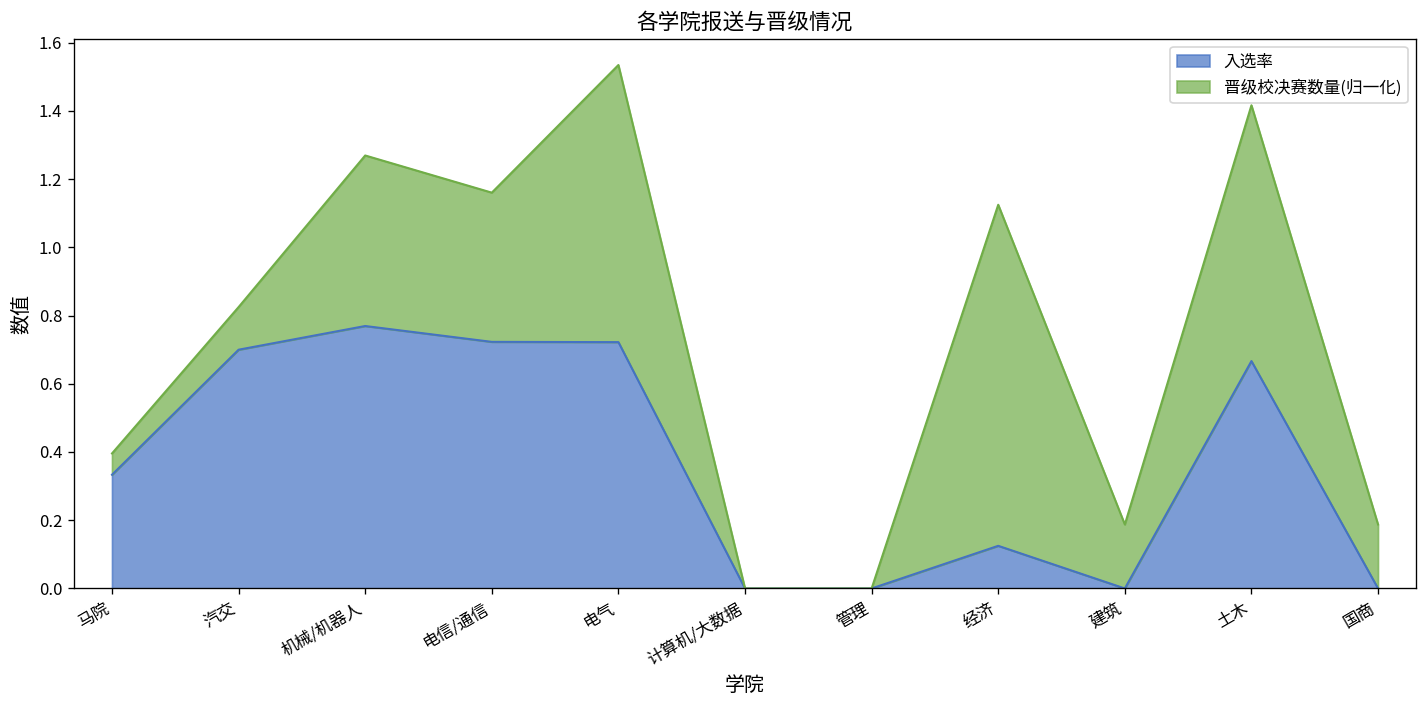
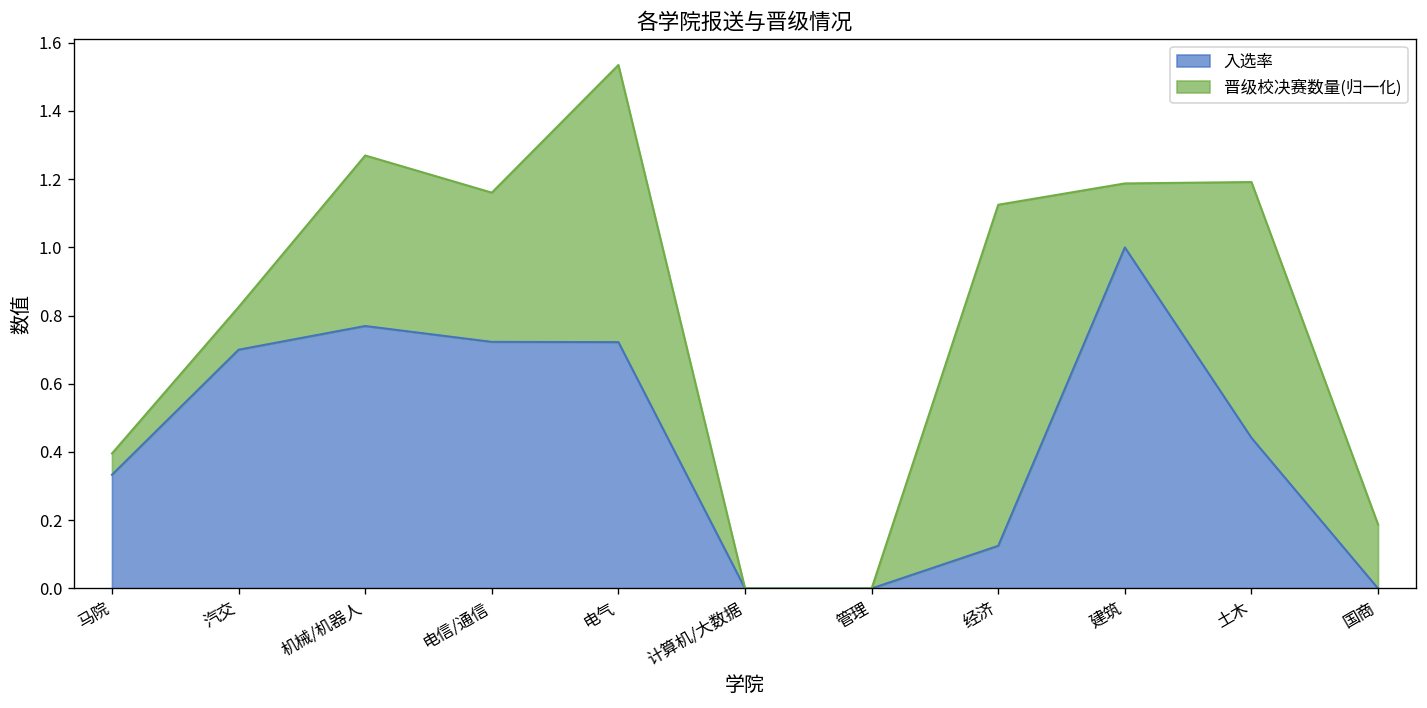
入选率, 建筑: 0 -> 1
入选率, 土木: 0.67 -> 0.44
